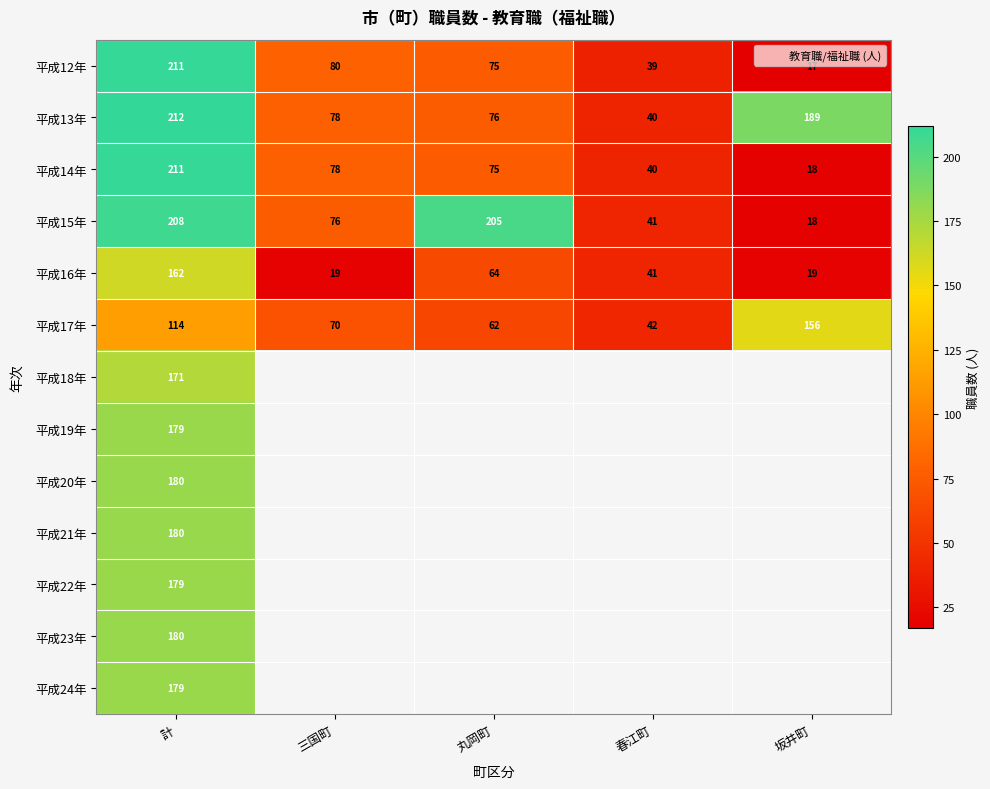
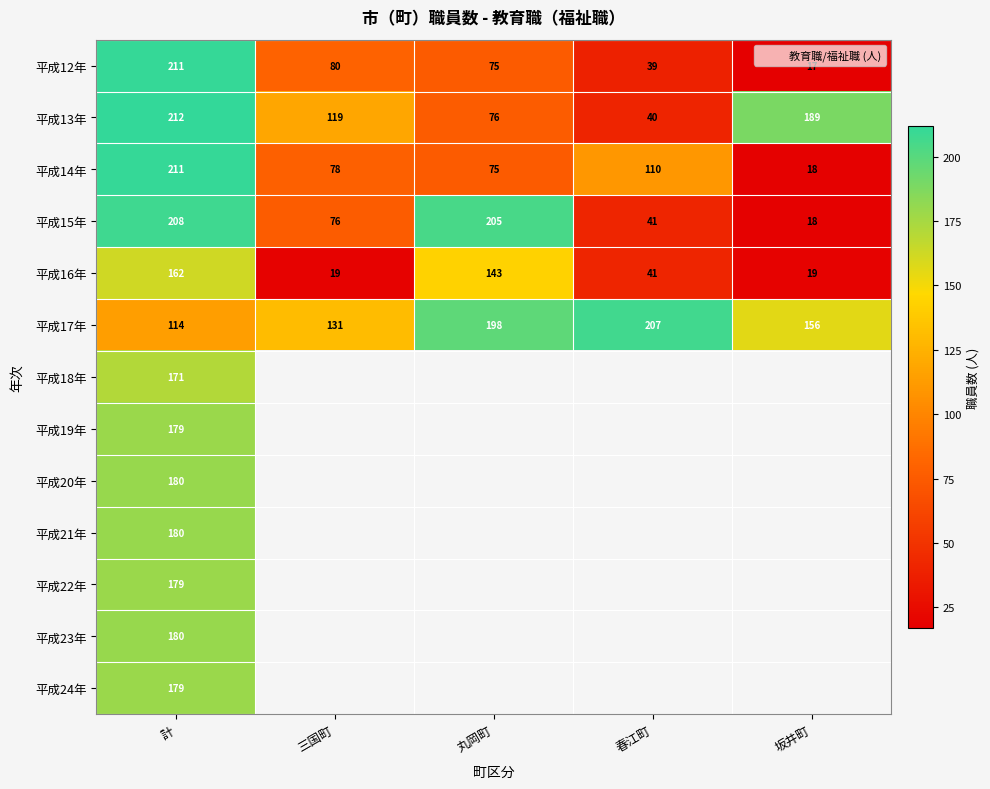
平成13年, 三国町: 78 -> 119
平成14年, 春江町: 40 -> 110
平成16年, 丸岡町: 64 -> 143
平成17年, 三国町: 70 -> 131
平成17年, 丸岡町: 62 -> 198
平成17年, 春江町: 42 -> 207
